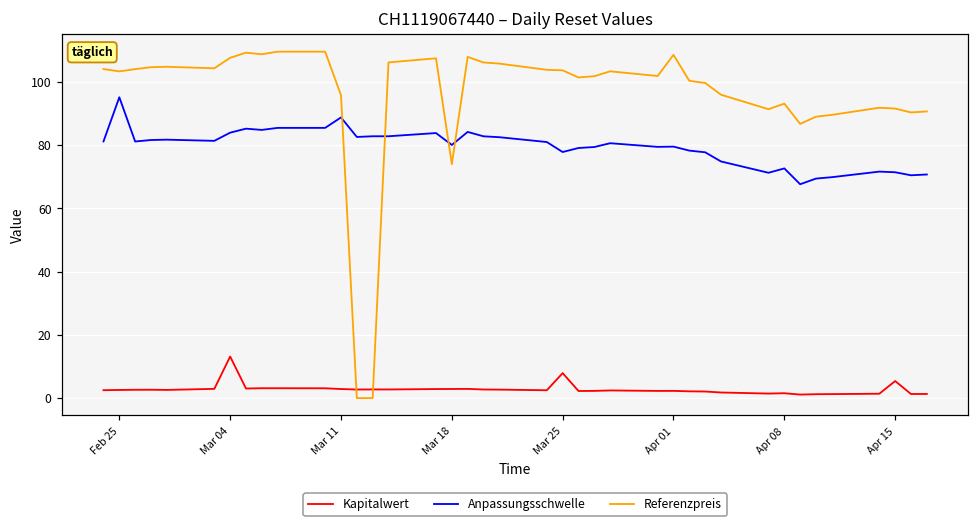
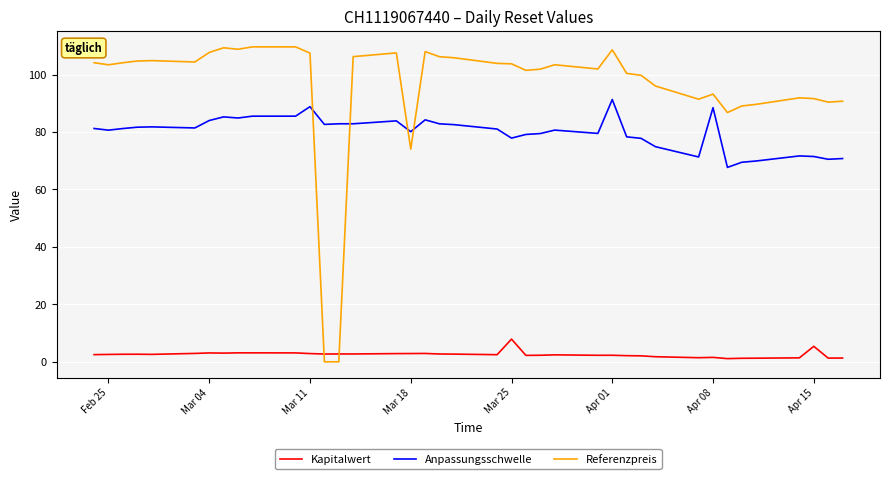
Anpassungsschwelle, Feb 25: 95 -> 81
Kapitalwert, Mar 04: 13 -> 3
Referenzpreis, Mar 11: 96 -> 107
Anpassungsschwelle, Apr 01: 80 -> 91
Anpassungsschwelle, Apr 08: 73 -> 88
